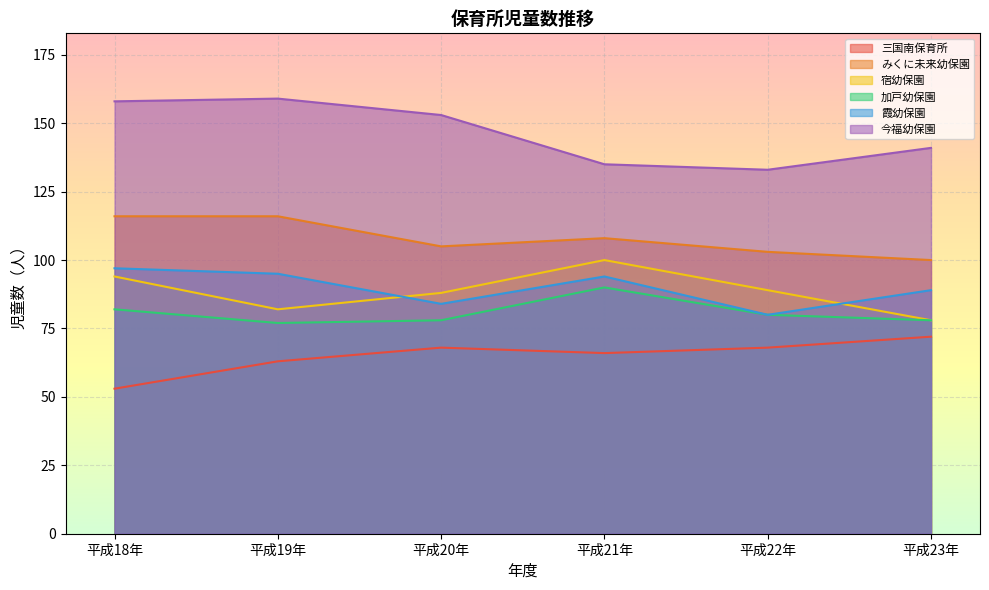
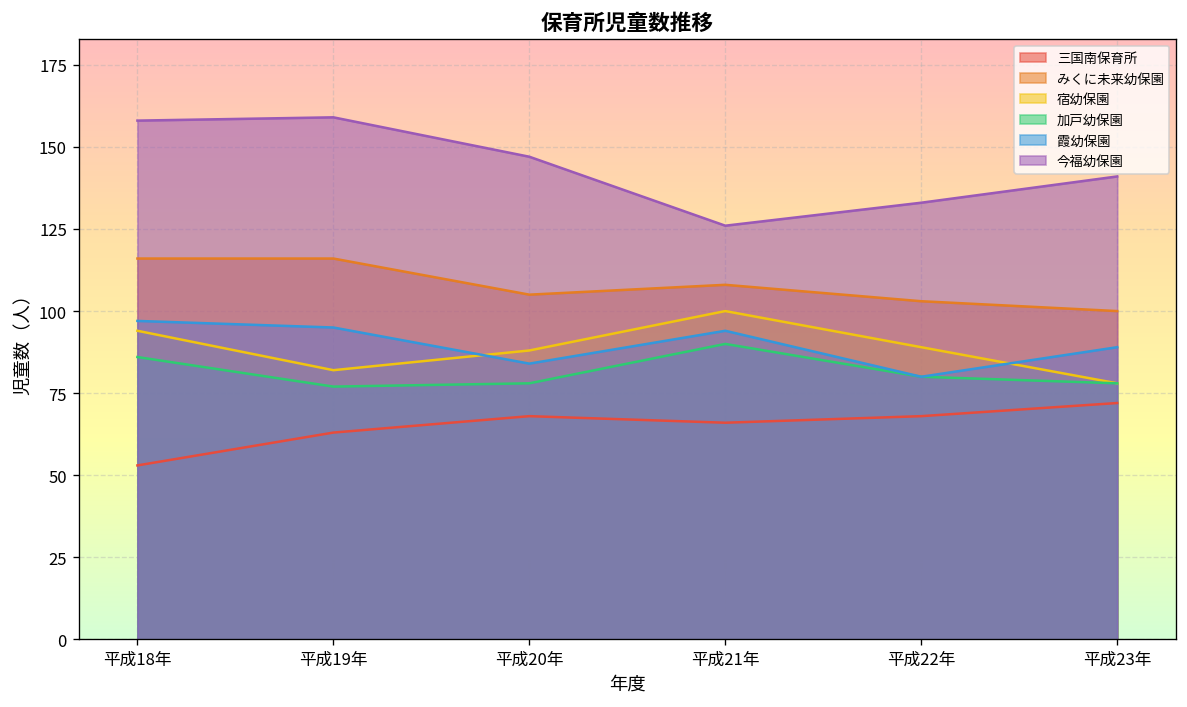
加戸幼保園, 平成18年: 82 -> 86
今福幼保園, 平成20年: 153 -> 147
今福幼保園, 平成21年: 135 -> 126
